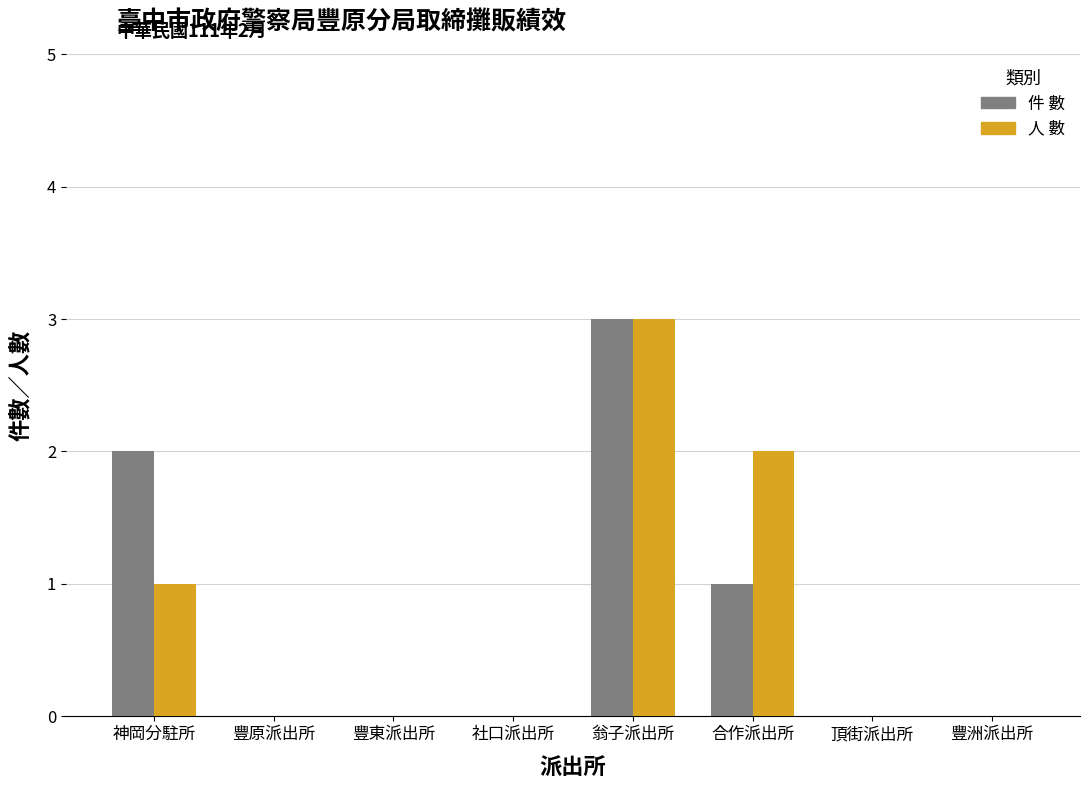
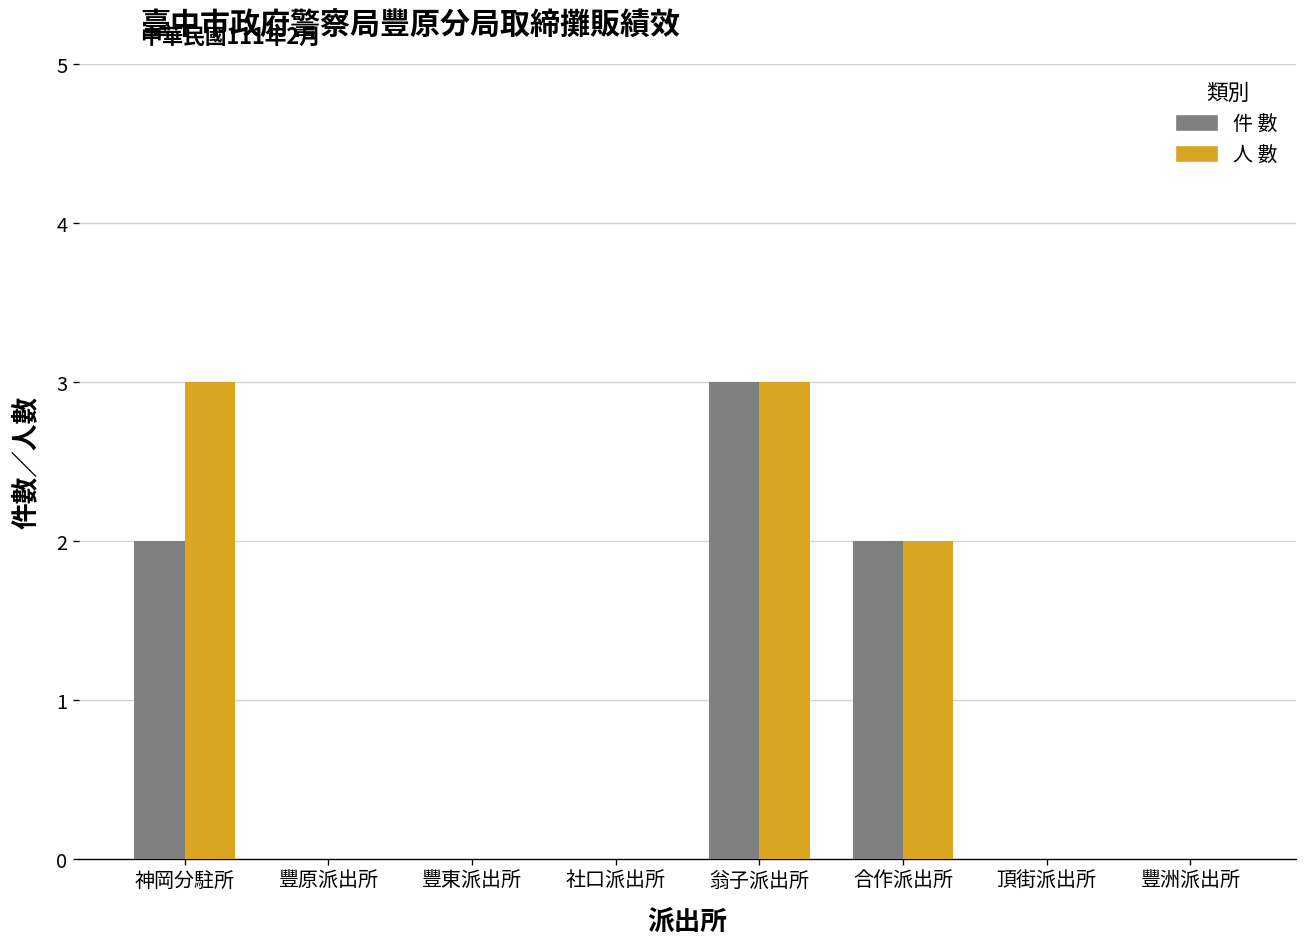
人 數, 神岡分駐所: 1 -> 3
件 數, 合作派出所: 1 -> 2
